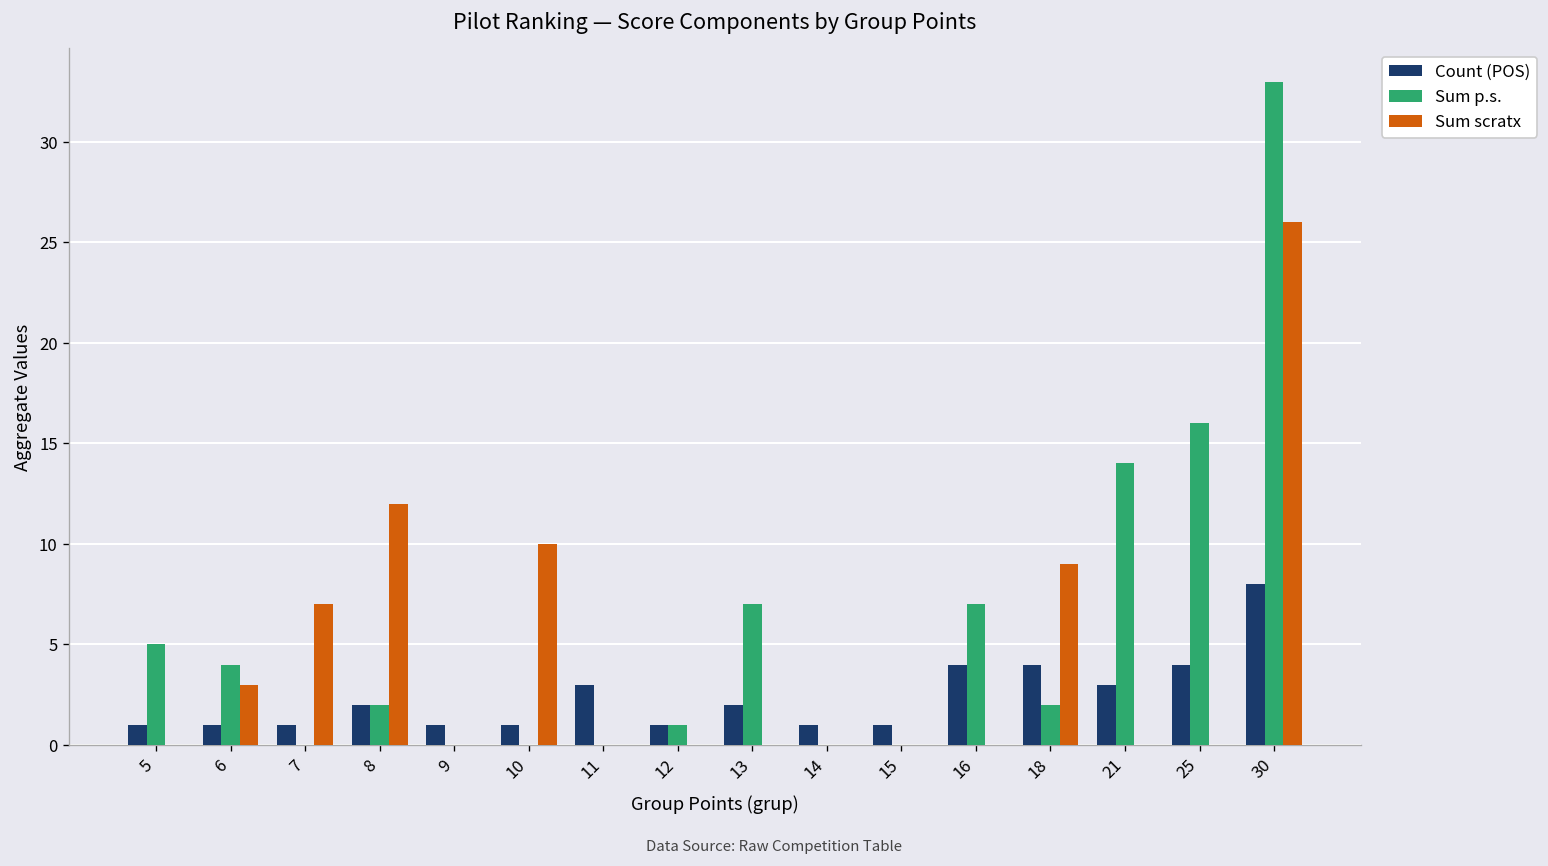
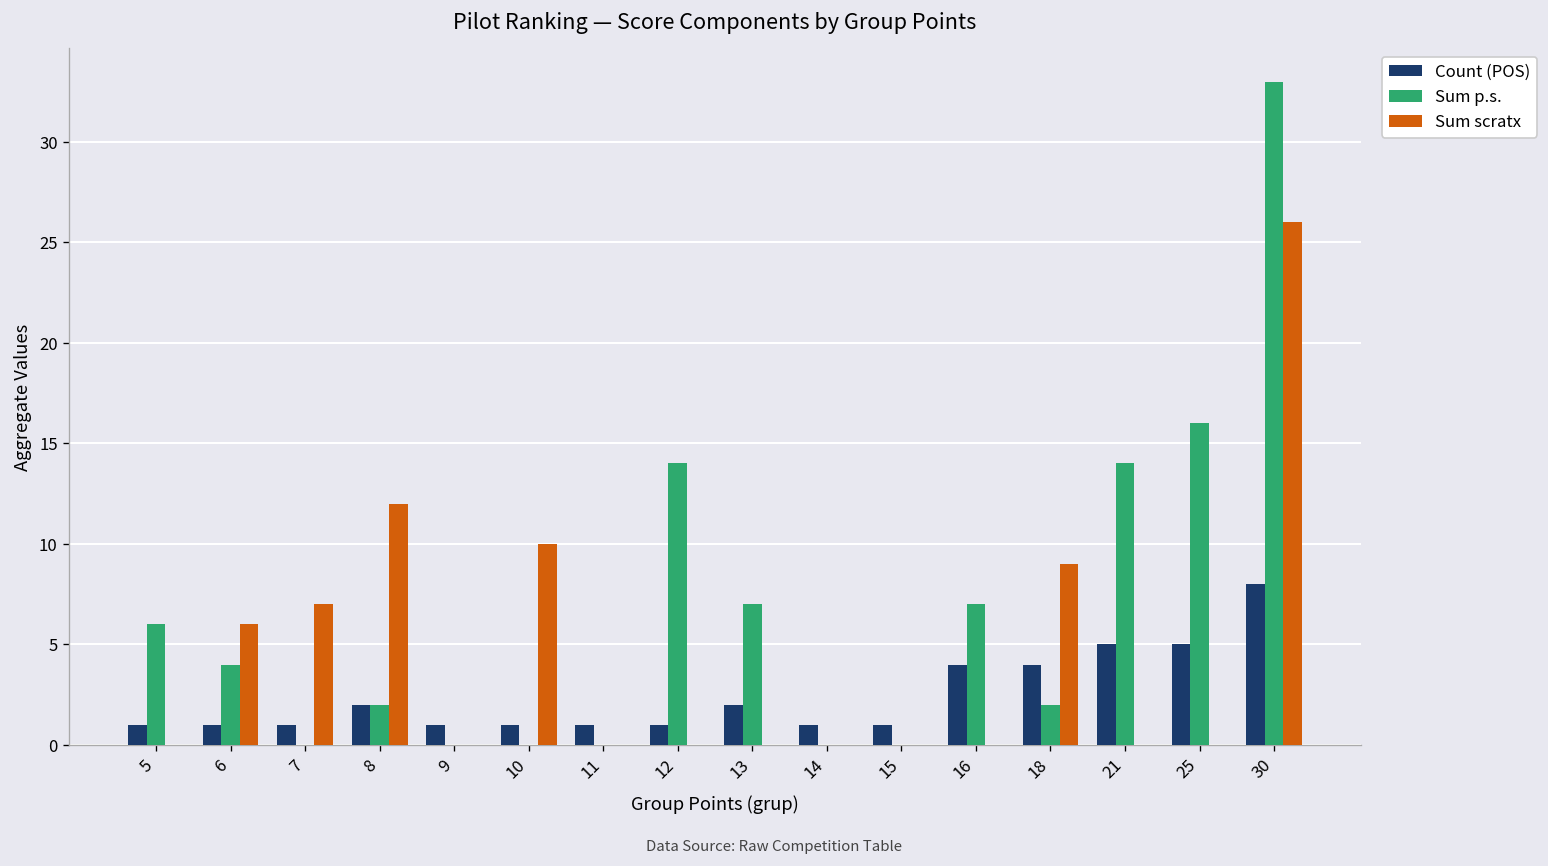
Sum p.s., 5: 5 -> 6
Sum scratx, 6: 3 -> 6
Count (POS), 11: 3 -> 1
Sum p.s., 12: 1 -> 14
Count (POS), 21: 3 -> 5
Count (POS), 25: 4 -> 5
